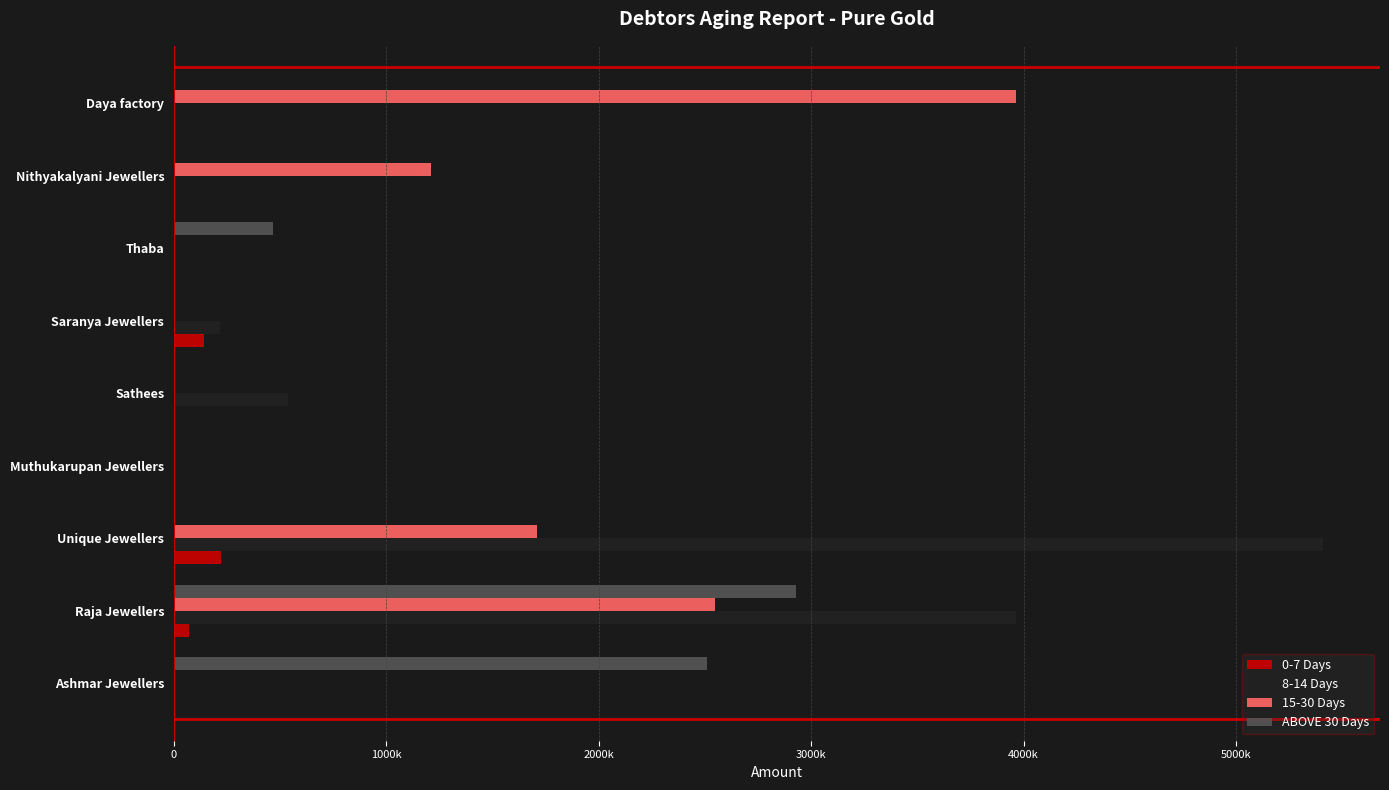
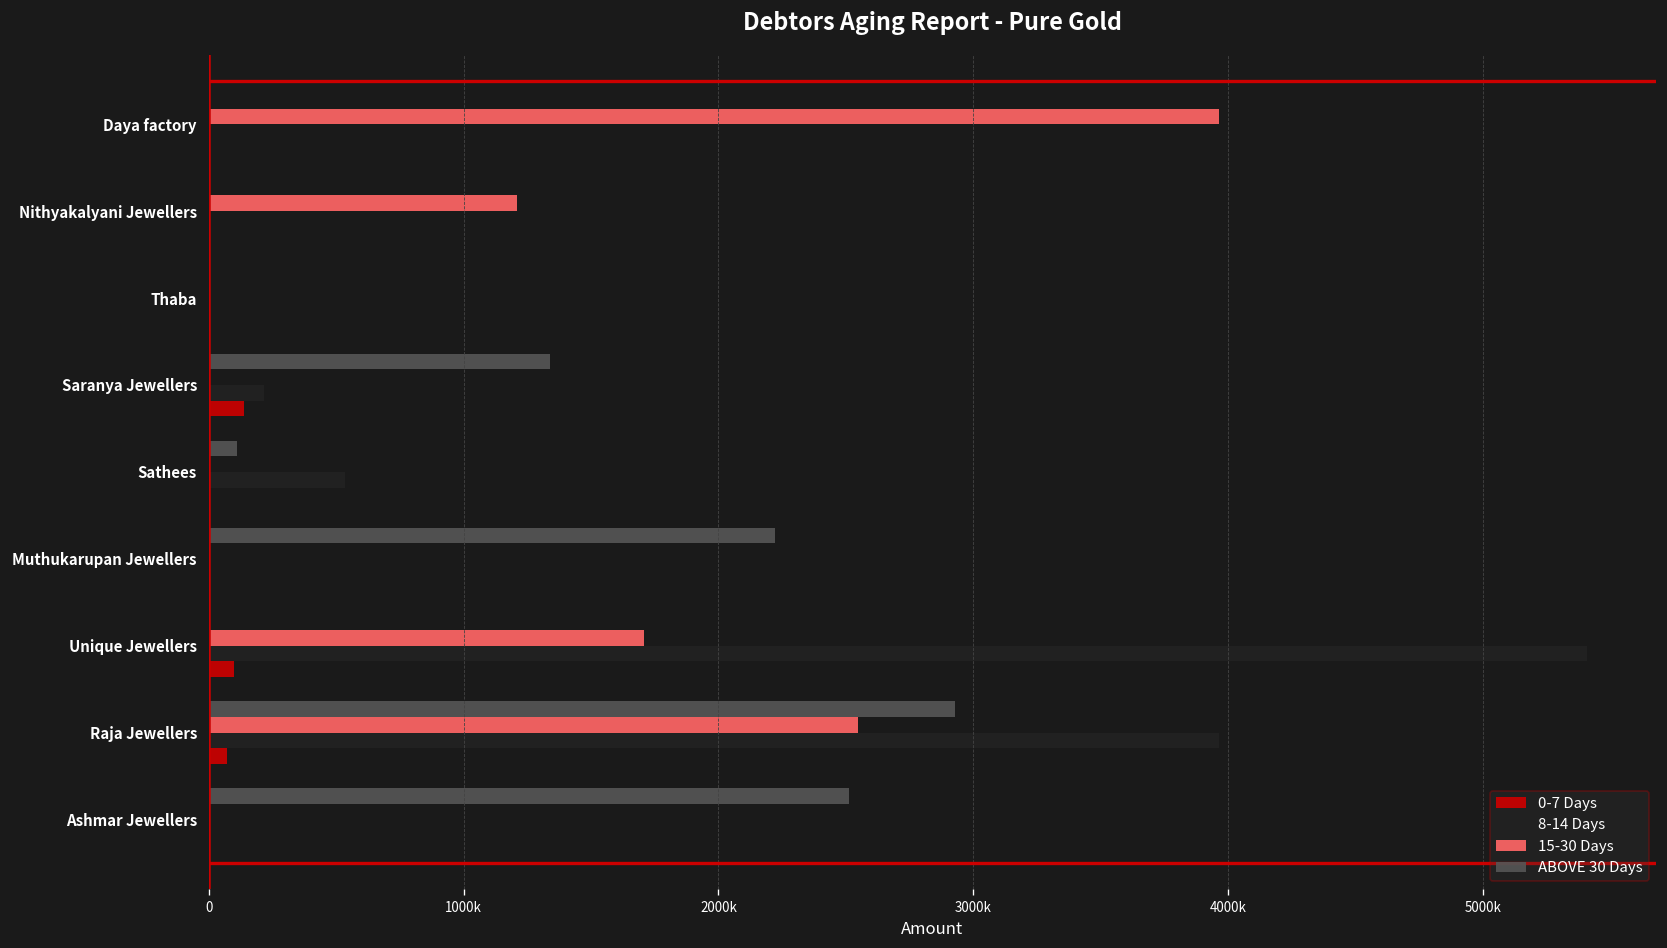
ABOVE 30 Days, Thaba: 470000 -> 0
ABOVE 30 Days, Saranya Jewellers: 0 -> 1340000
ABOVE 30 Days, Sathees: 0 -> 110000
ABOVE 30 Days, Muthukarupan Jewellers: 0 -> 2220000
0-7 Days, Unique Jewellers: 220000 -> 100000
